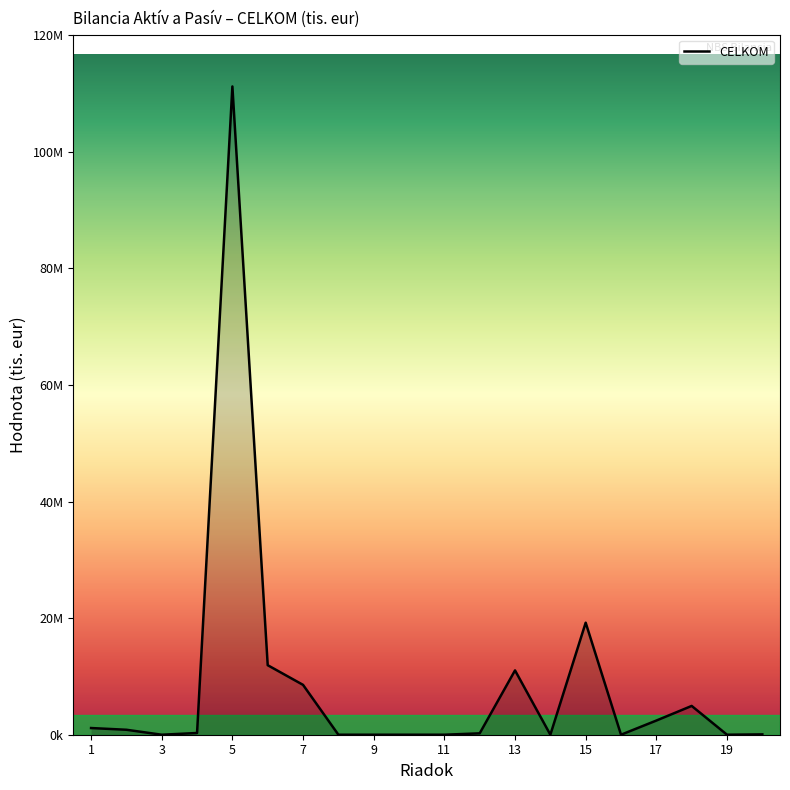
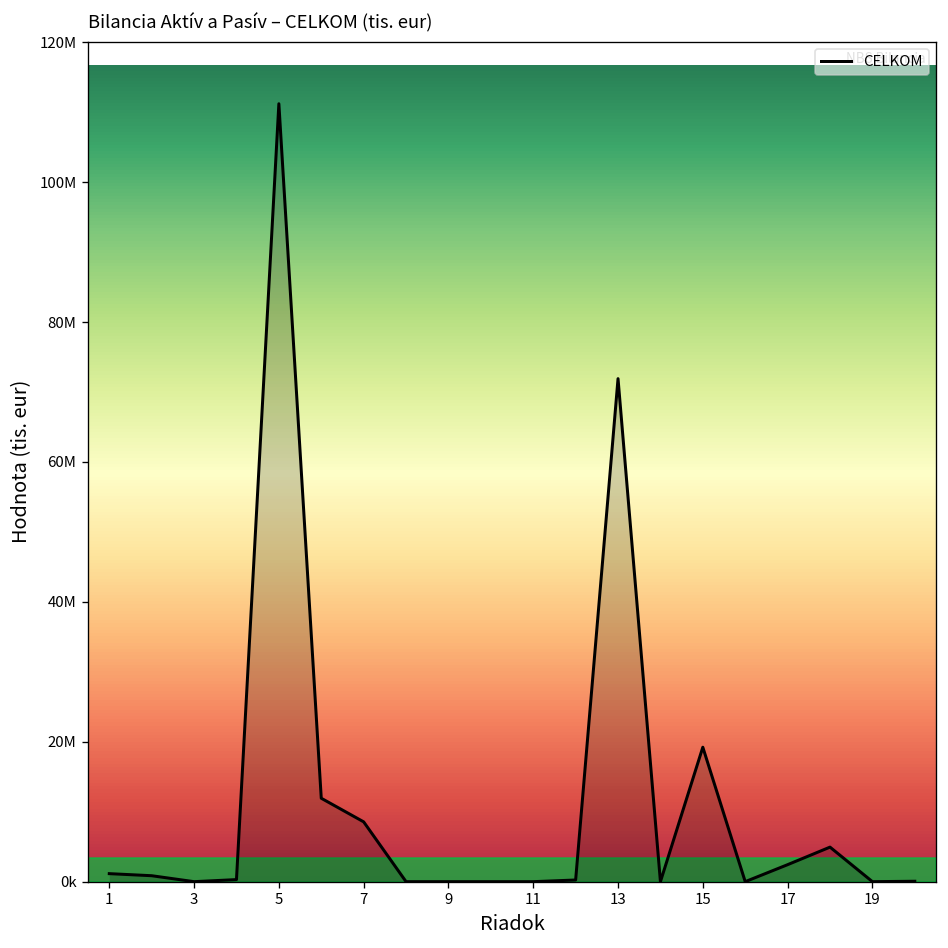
13: 11000000 -> 72000000
